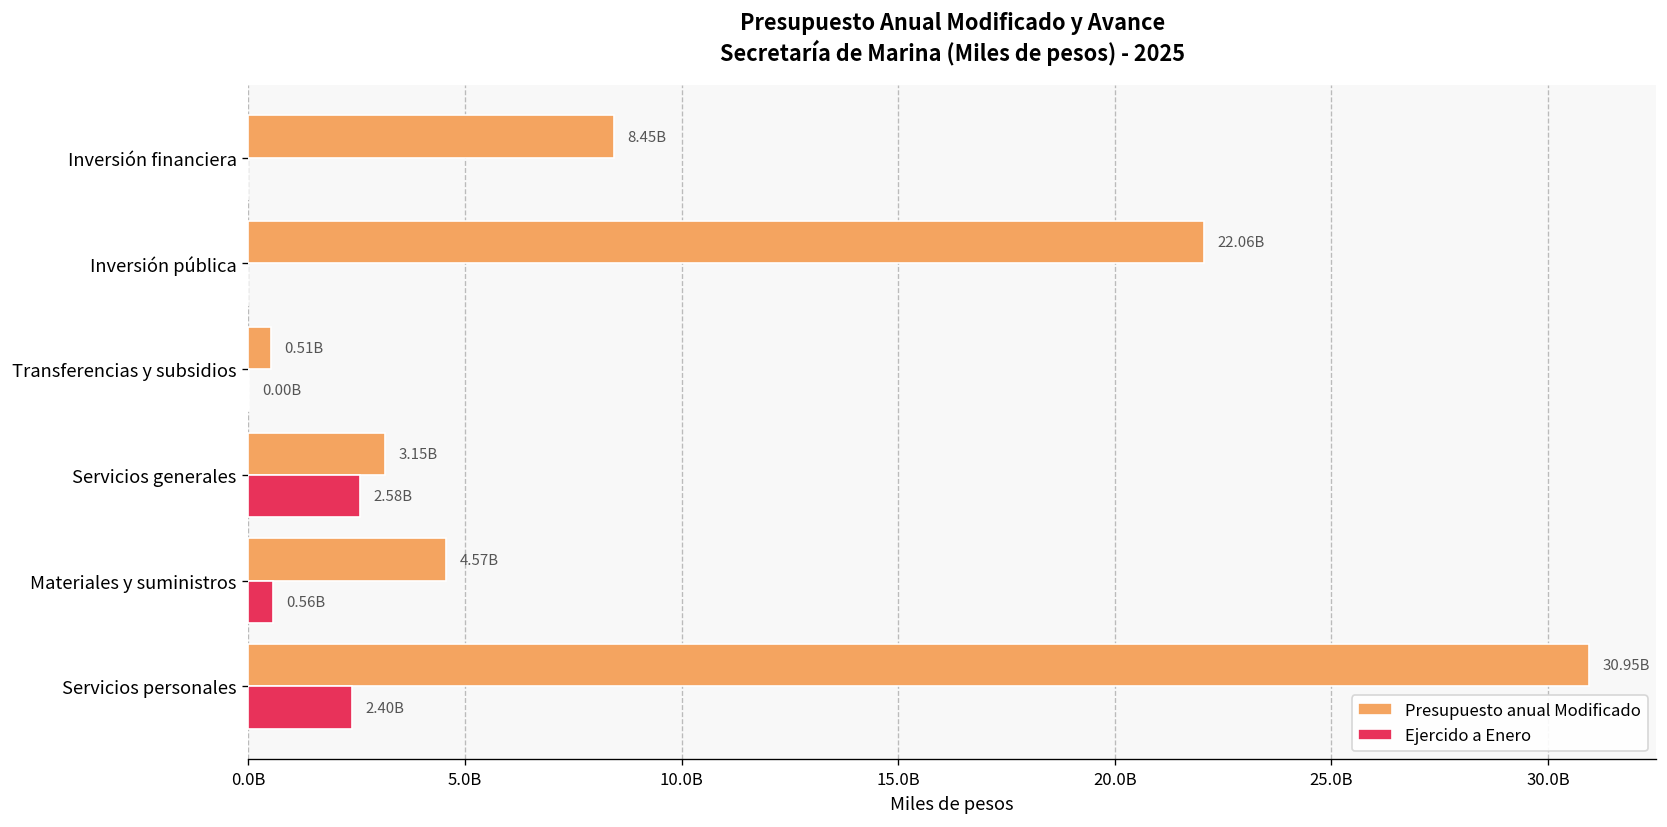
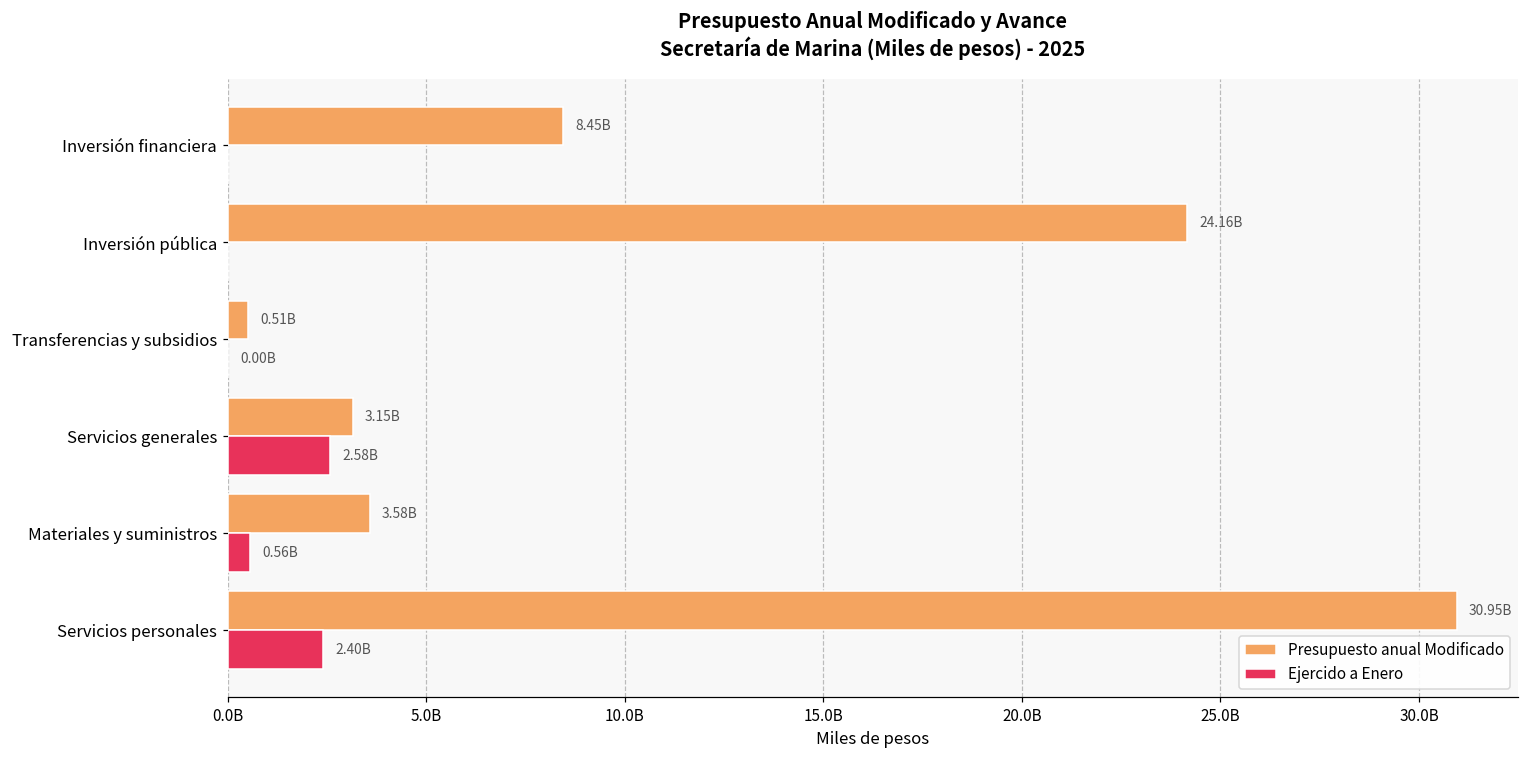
Presupuesto anual Modificado, Inversión pública: 22.06B -> 24.16B
Presupuesto anual Modificado, Materiales y suministros: 4.57B -> 3.58B
